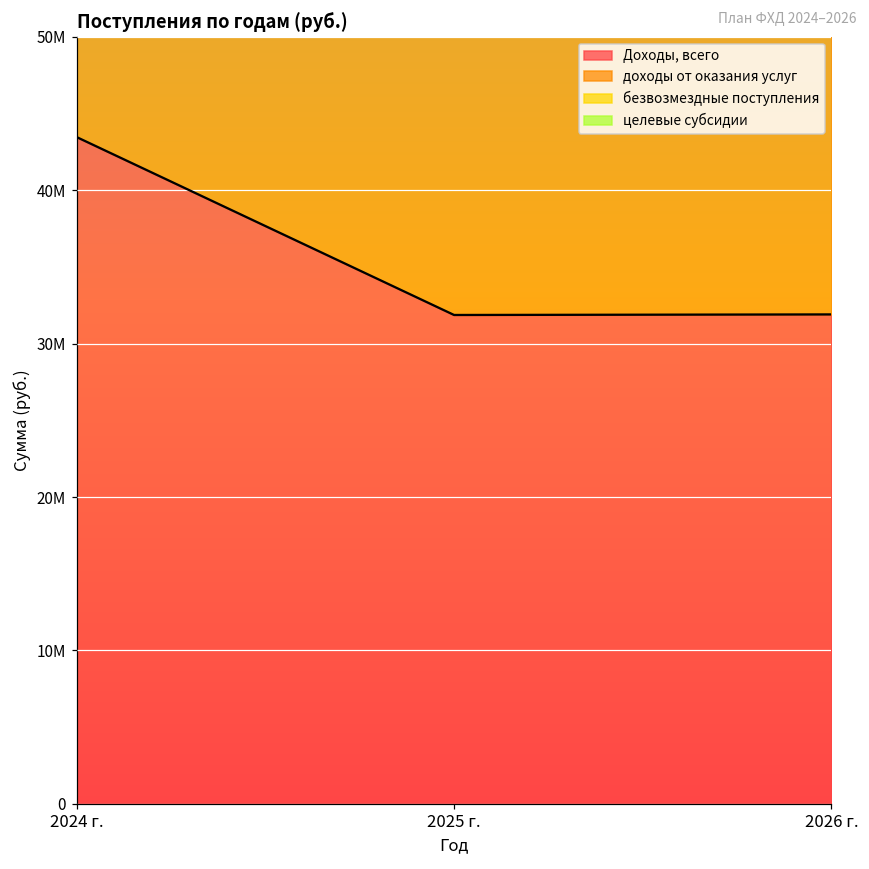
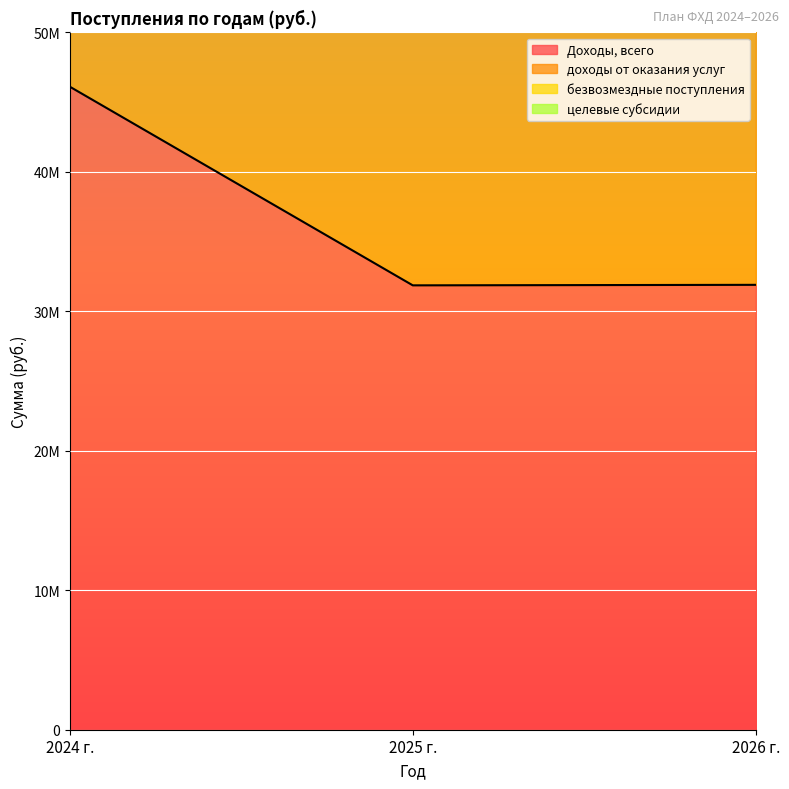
Доходы, всего, 2024 г.: 43500000 -> 46100000
